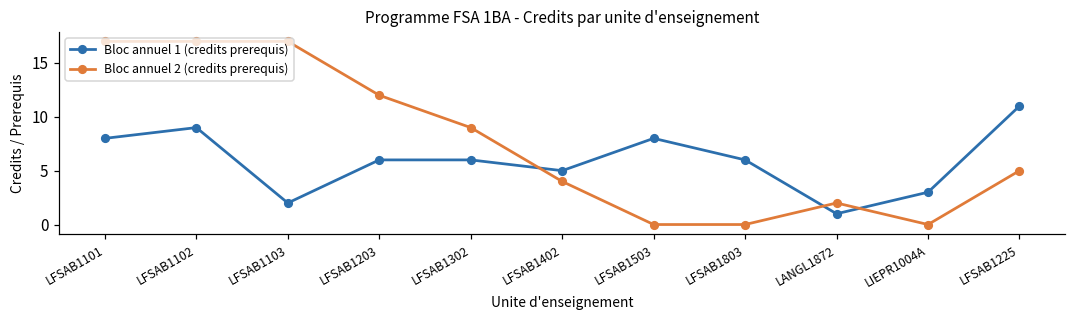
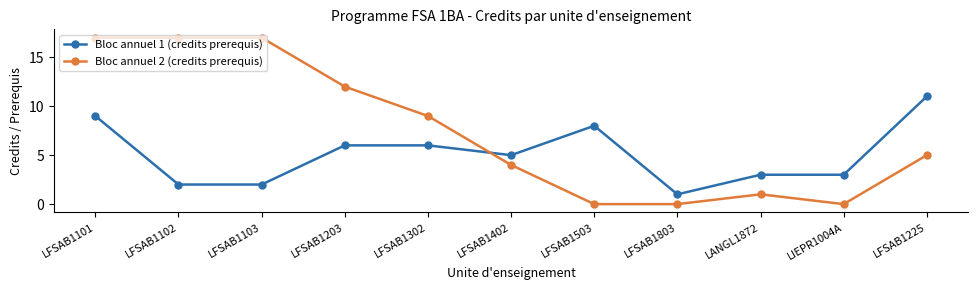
Bloc annuel 1 (credits prerequis), LFSAB1101: 8 -> 9
Bloc annuel 1 (credits prerequis), LFSAB1102: 9 -> 2
Bloc annuel 1 (credits prerequis), LFSAB1803: 6 -> 1
Bloc annuel 1 (credits prerequis), LANGL1872: 1 -> 3
Bloc annuel 2 (credits prerequis), LANGL1872: 2 -> 1
